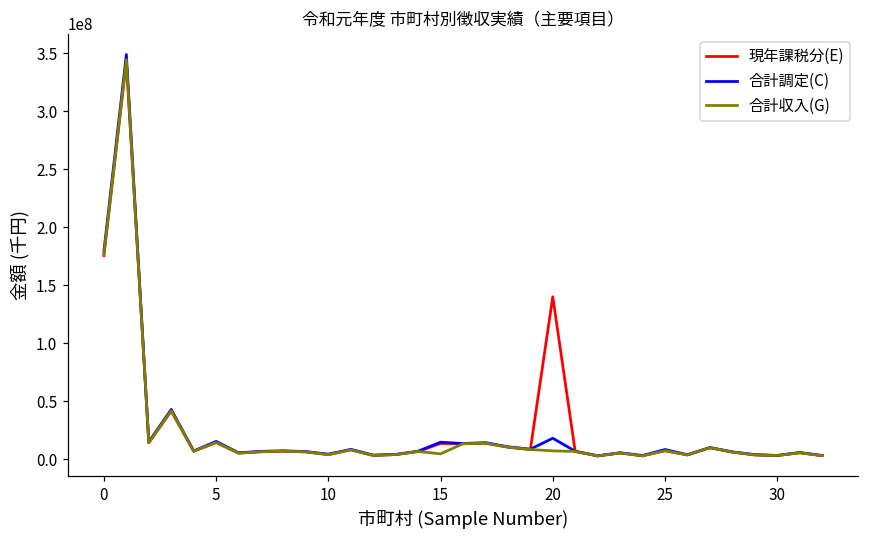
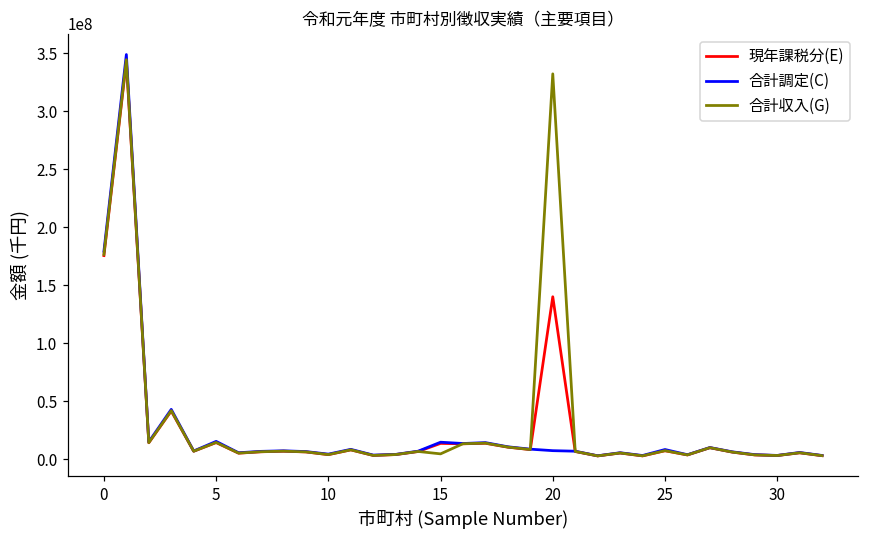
合計調定(C), 20: 18000000 -> 7000000
合計収入(G), 20: 7000000 -> 332000000
